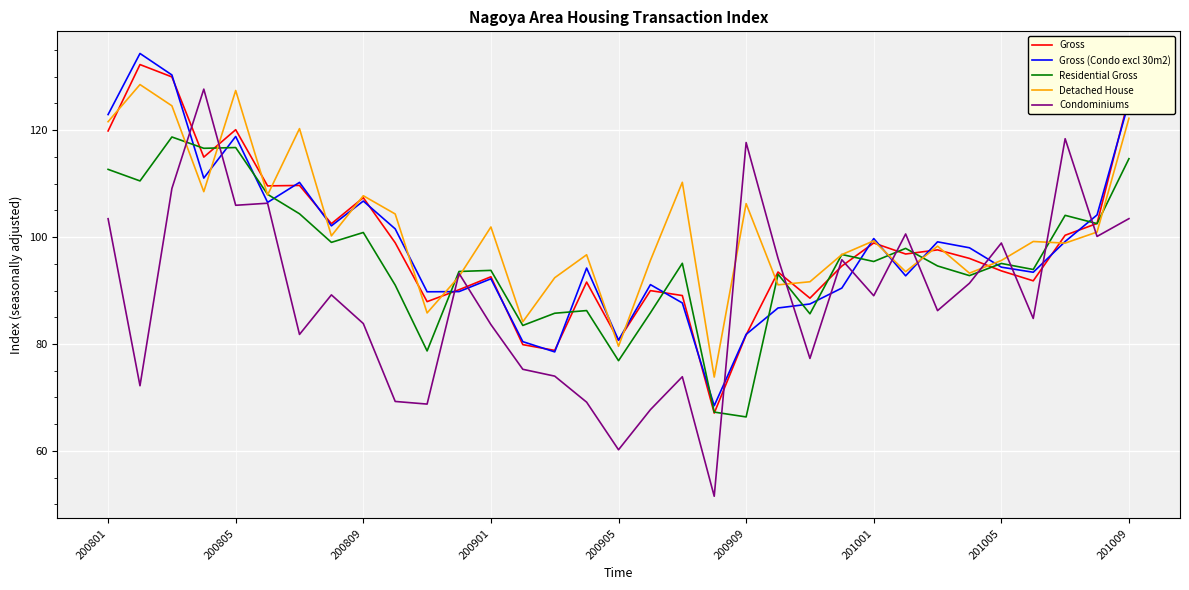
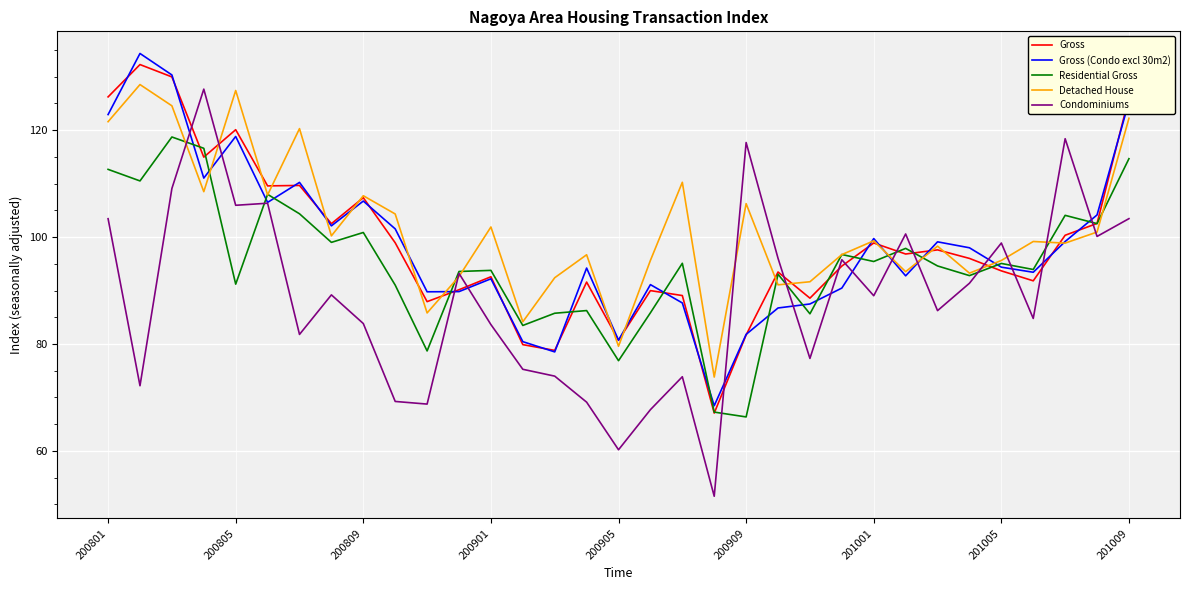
Gross, 200801: 120 -> 126
Residential Gross, 200805: 117 -> 91
